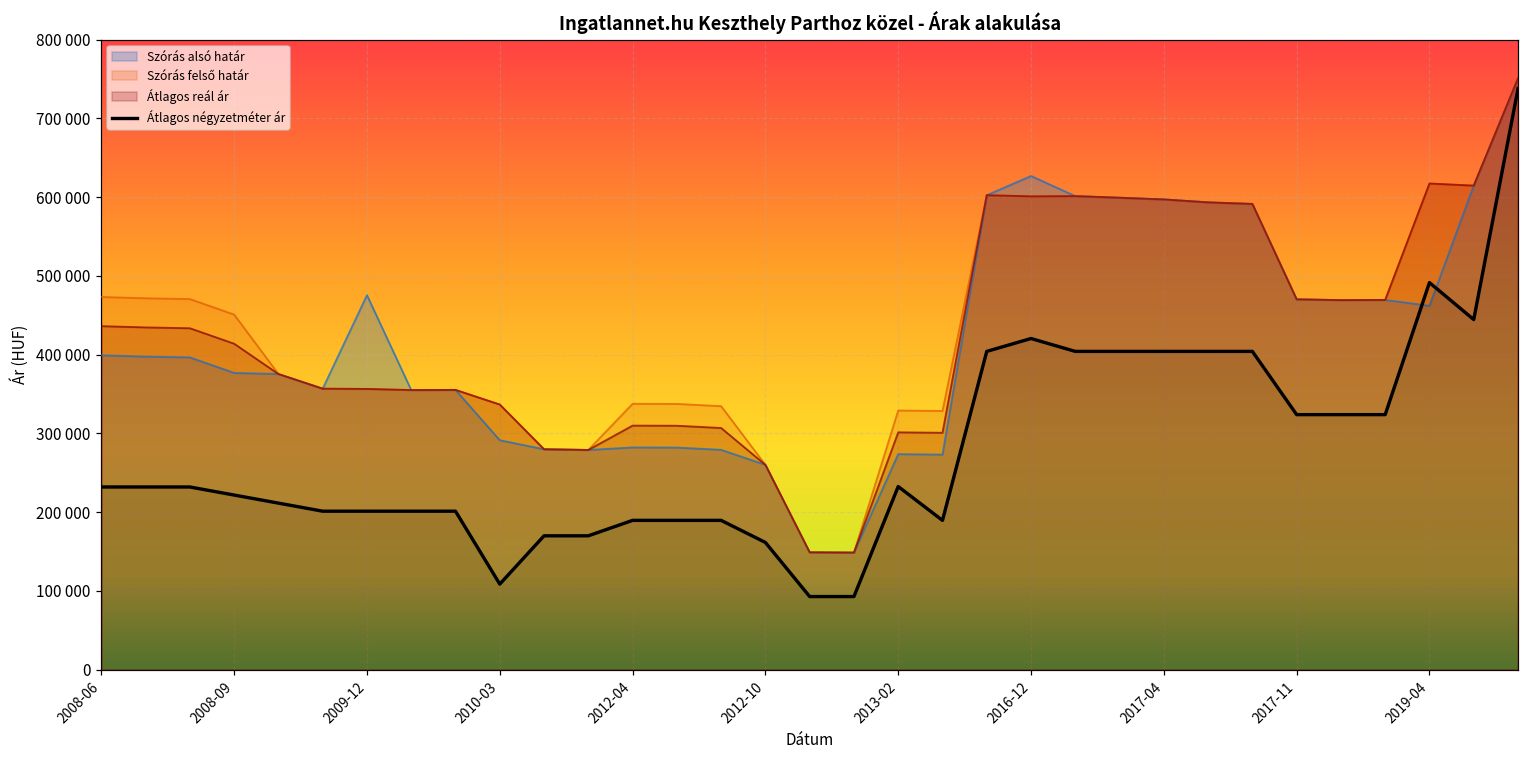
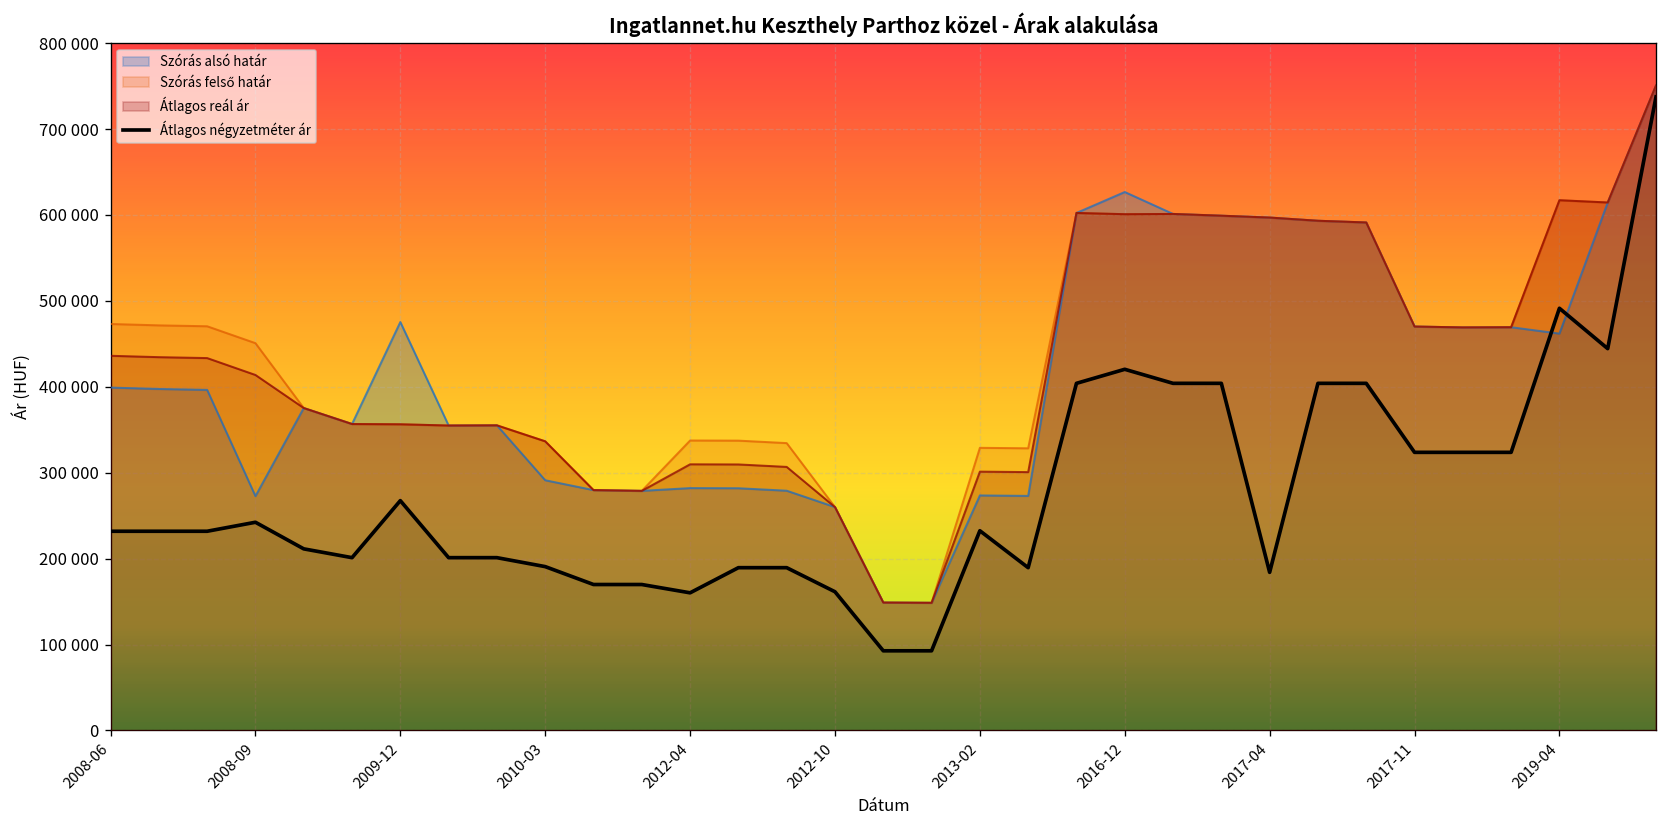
Szórás alsó határ, 2008-09: 380000 -> 270000
Átlagos négyzetméter ár, 2008-09: 220000 -> 240000
Átlagos négyzetméter ár, 2009-12: 200000 -> 270000
Átlagos négyzetméter ár, 2010-03: 110000 -> 190000
Átlagos négyzetméter ár, 2012-04: 190000 -> 160000
Átlagos négyzetméter ár, 2017-04: 400000 -> 180000
